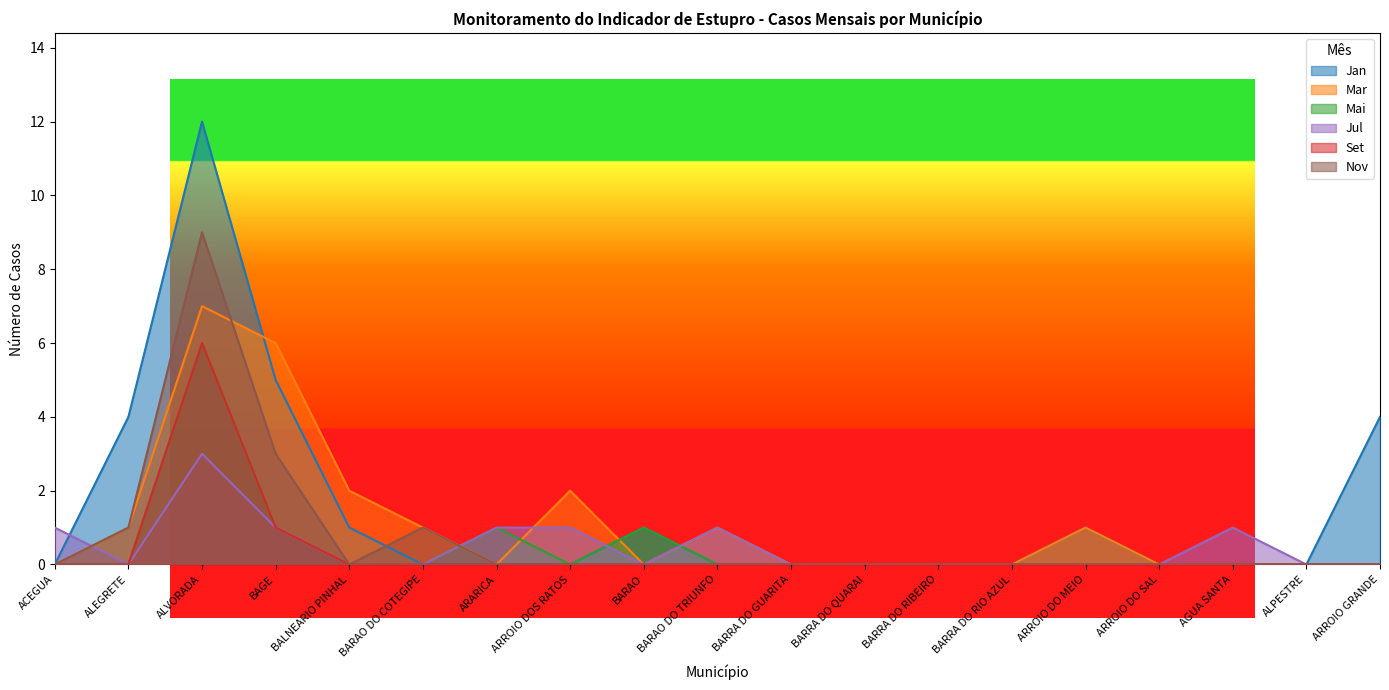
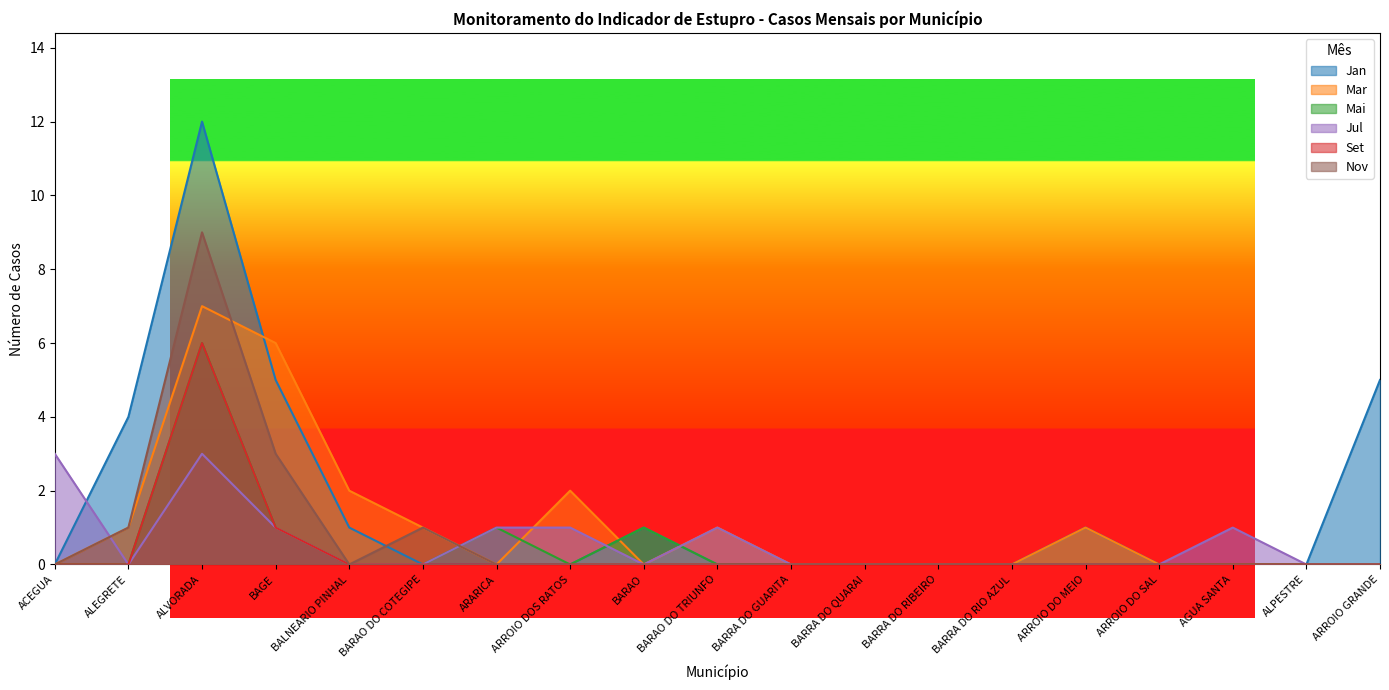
Jul, ACEGUA: 1 -> 3
Jan, ARROIO GRANDE: 4 -> 5
